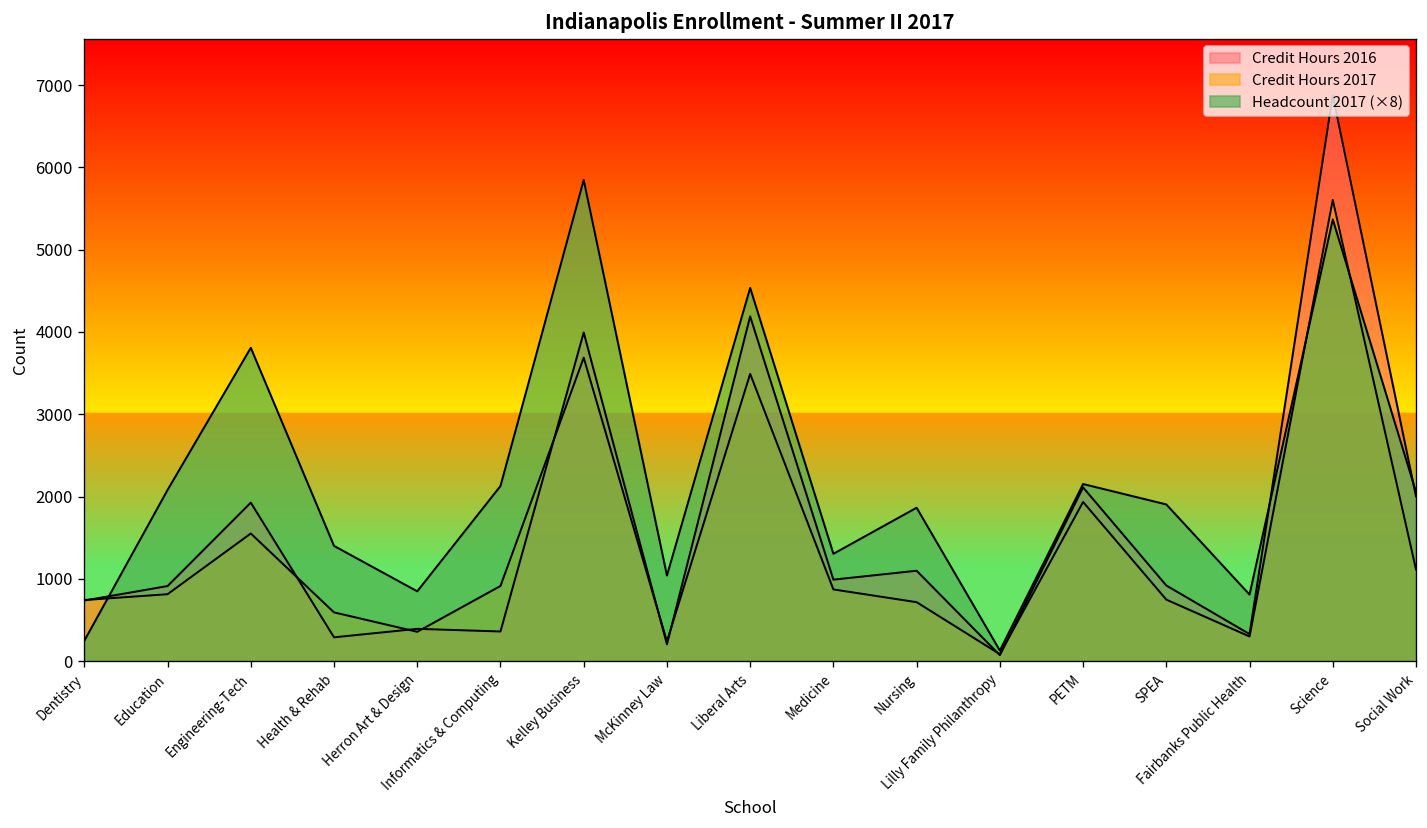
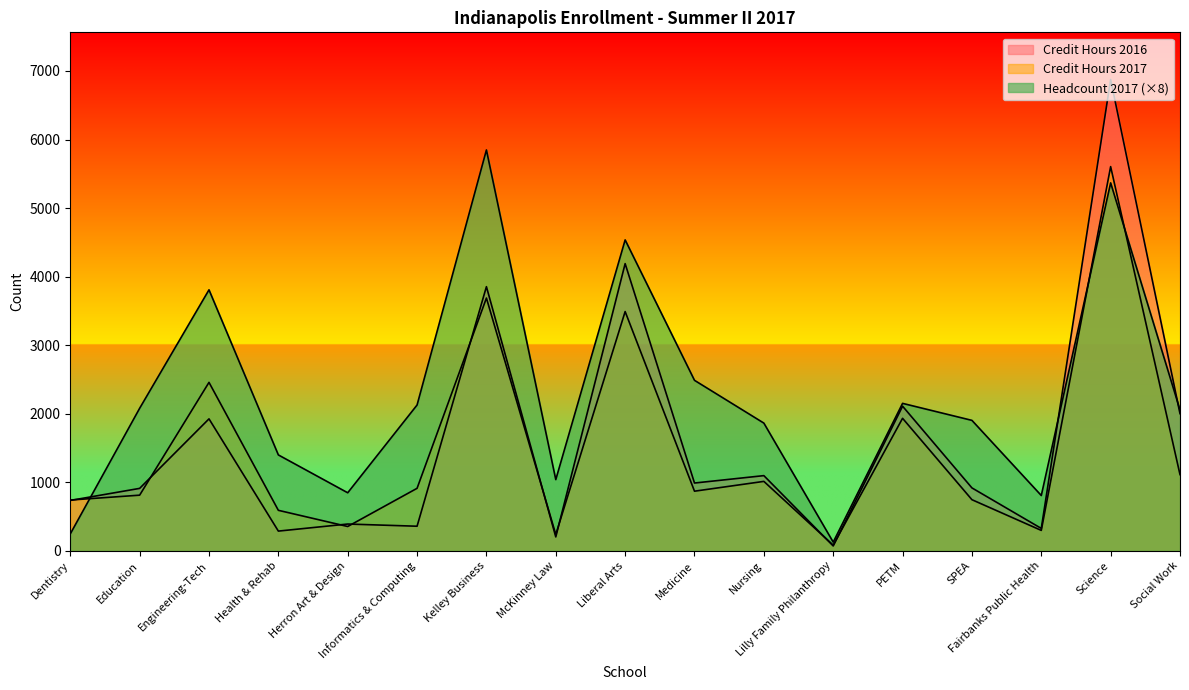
Credit Hours 2017, Engineering-Tech: 1600 -> 2500
Credit Hours 2016, Kelley Business: 4000 -> 3900
Headcount 2017 (×8), Medicine: 1300 -> 2500
Credit Hours 2017, Nursing: 700 -> 1000
